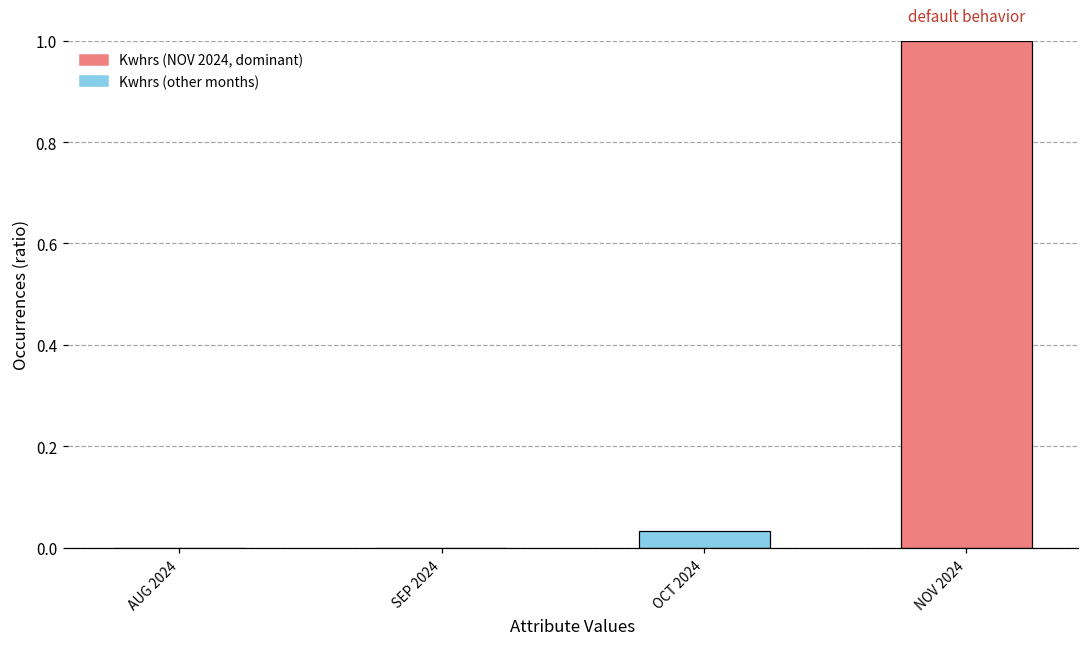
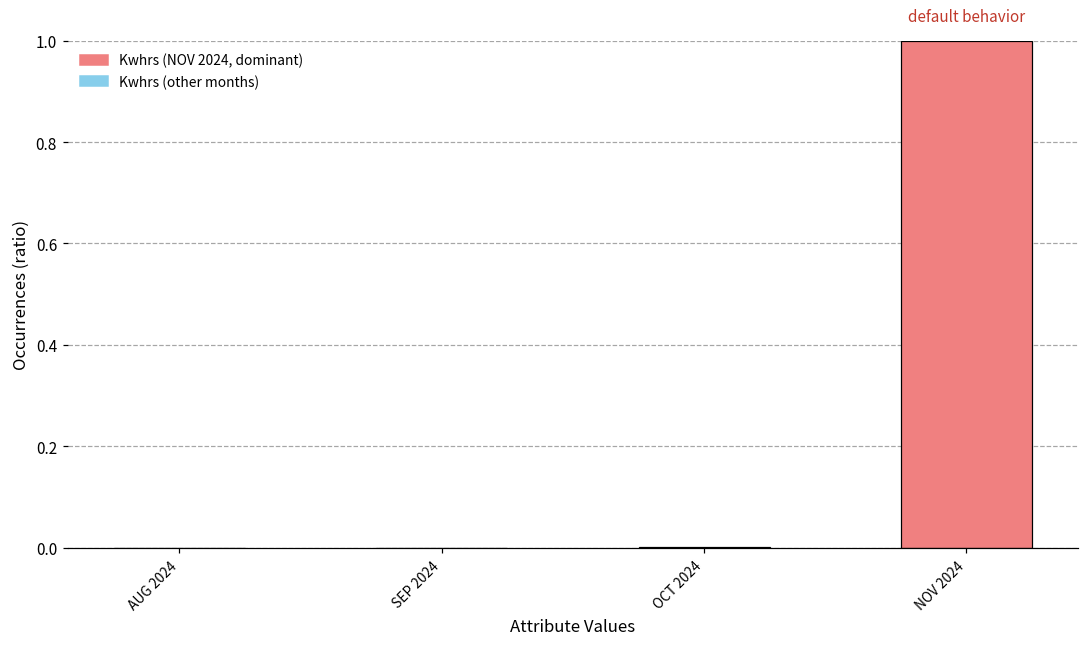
OCT 2024: 0.03 -> 0.00
